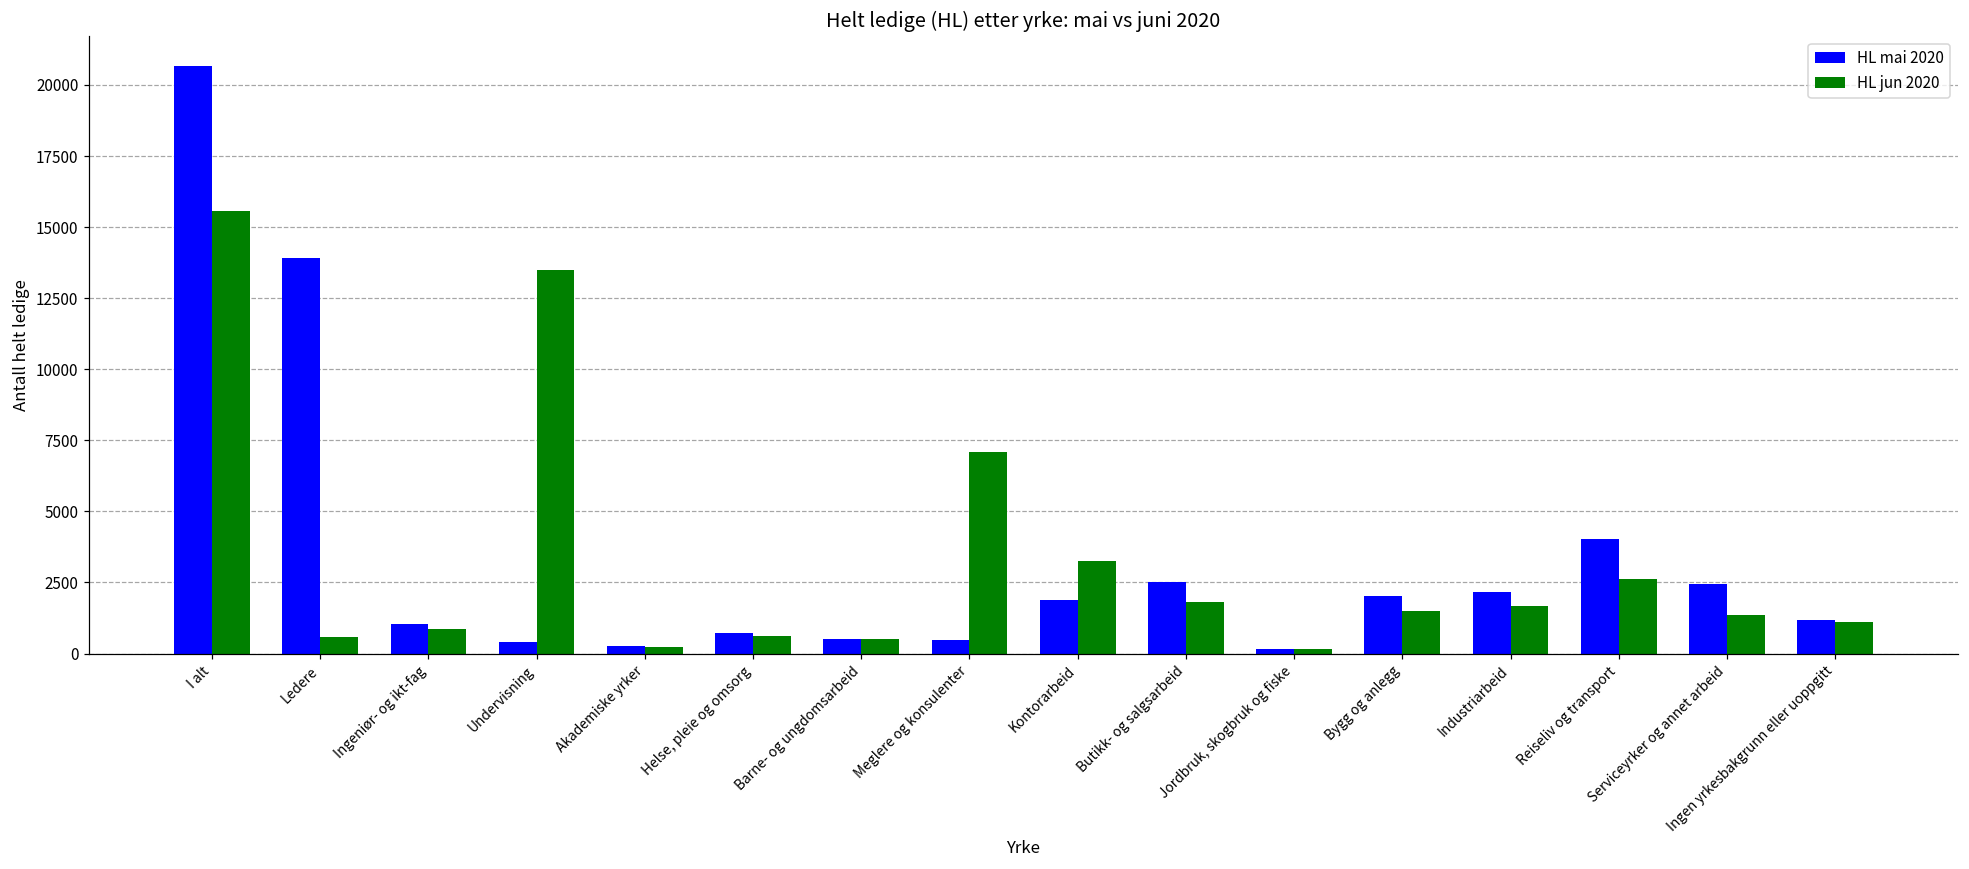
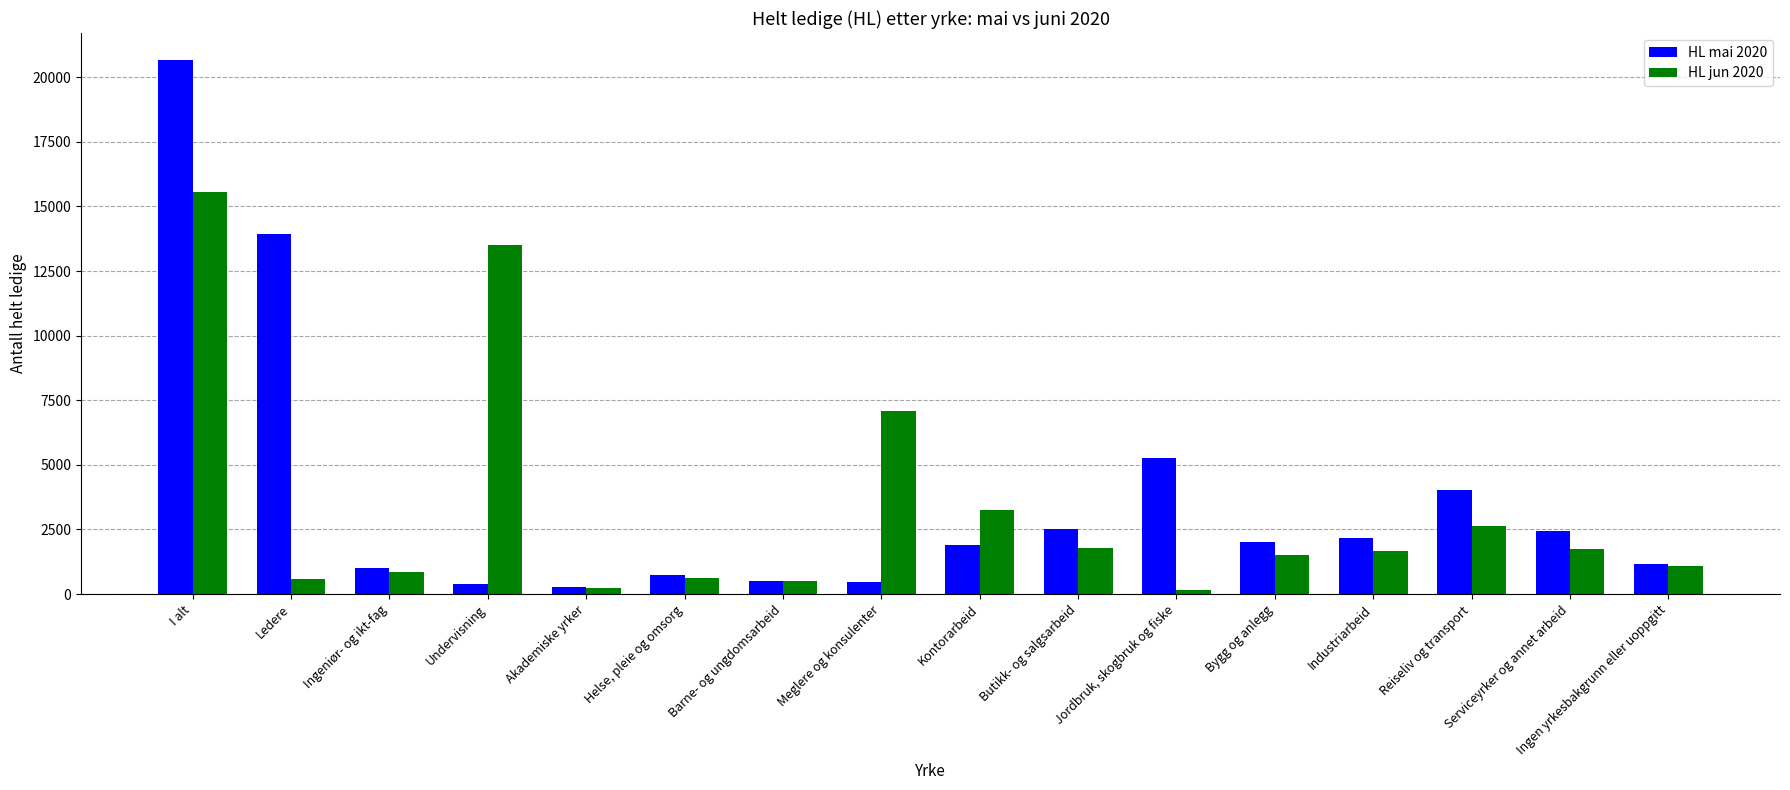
HL mai 2020, Jordbruk, skogbruk og fiske: 200 -> 5300
HL jun 2020, Serviceyrker og annet arbeid: 1400 -> 1700
